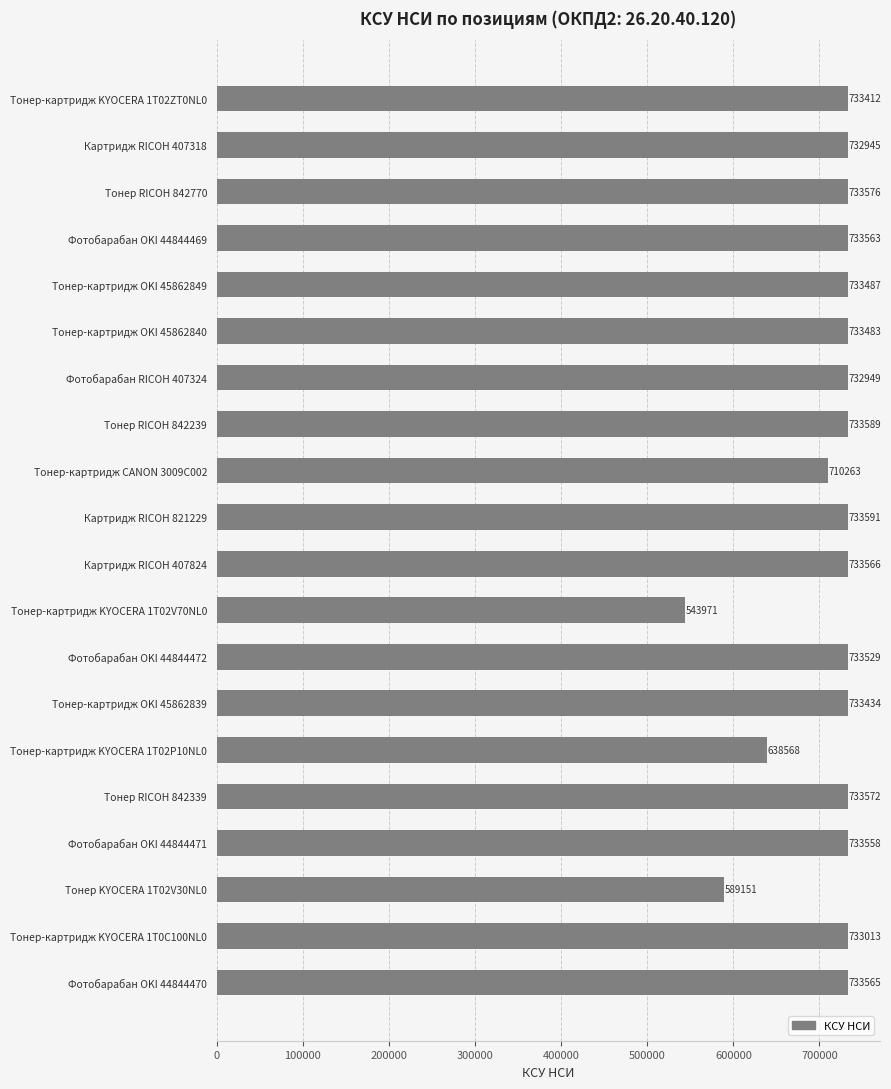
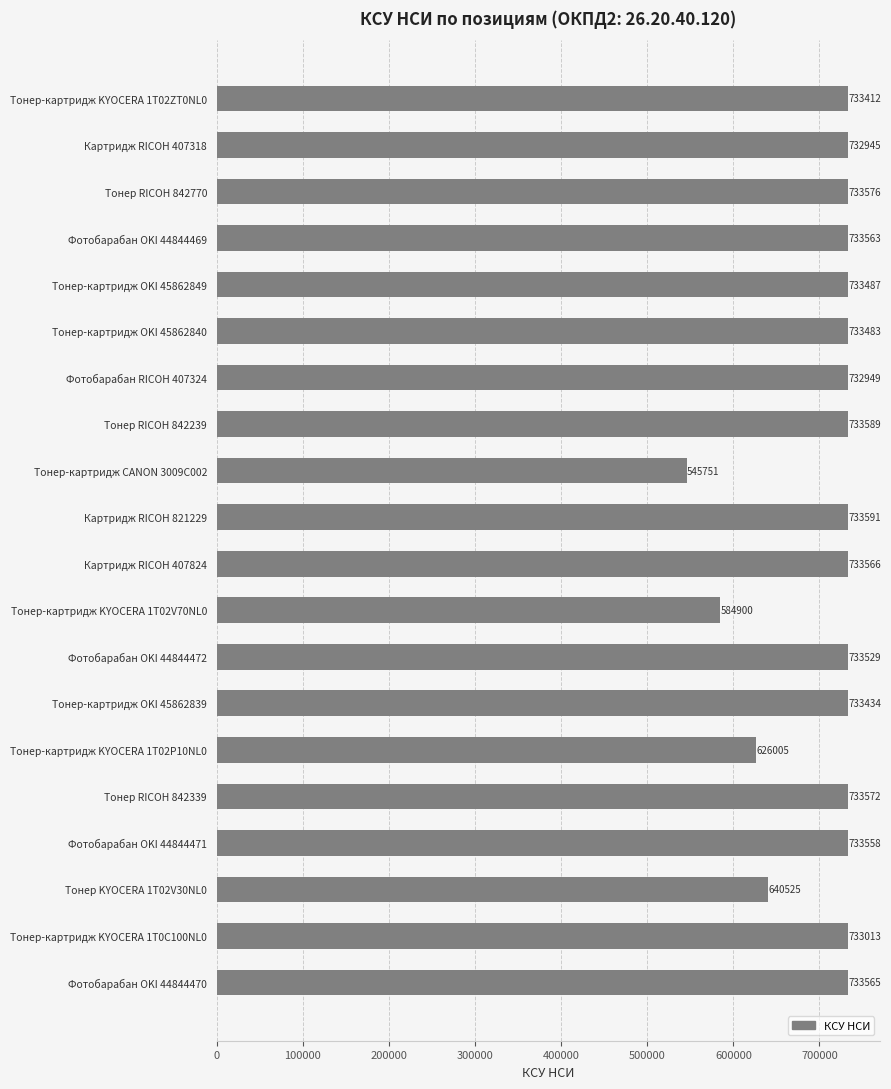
Тонер-картридж CANON 3009C002: 710263 -> 545751
Тонер-картридж KYOCERA 1T02V70NL0: 543971 -> 584900
Тонер-картридж KYOCERA 1T02P10NL0: 638568 -> 626005
Тонер KYOCERA 1T02V30NL0: 589151 -> 640525
